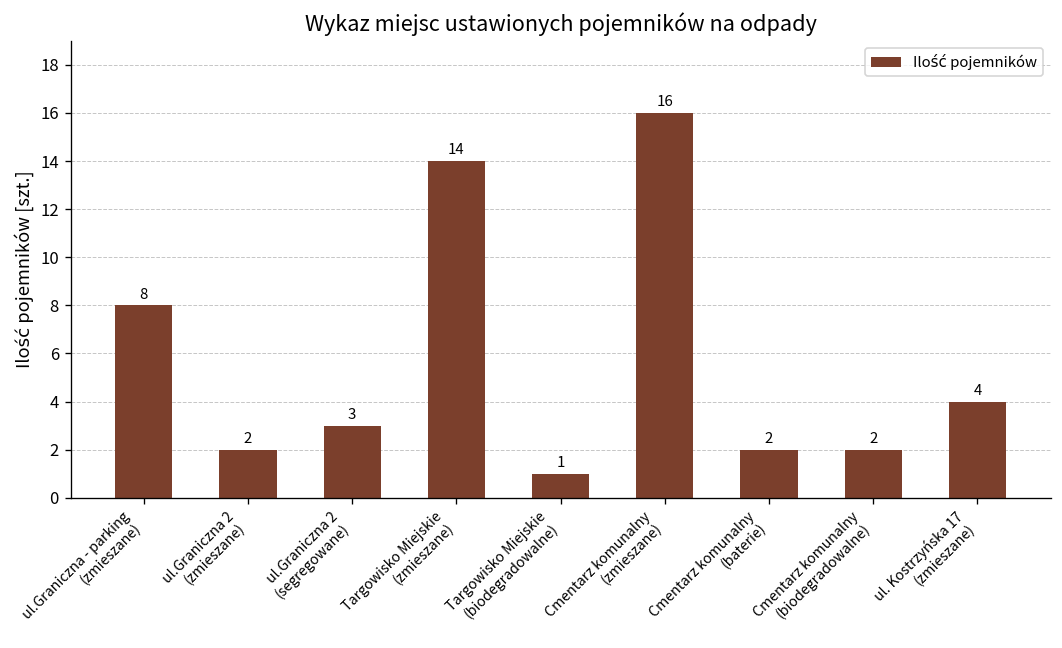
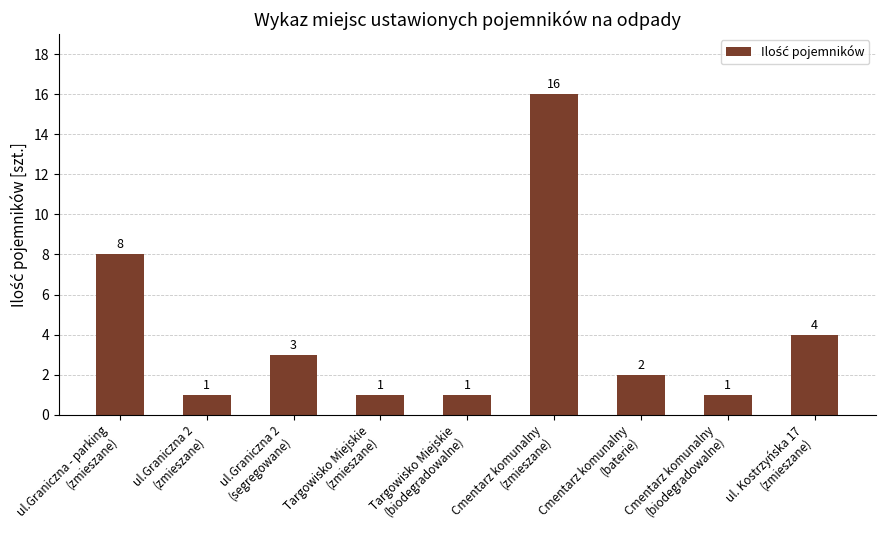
ul.Graniczna 2 (zmieszane): 2 -> 1
Targowisko Miejskie (zmieszane): 14 -> 1
Cmentarz komunalny (biodegradowalne): 2 -> 1
